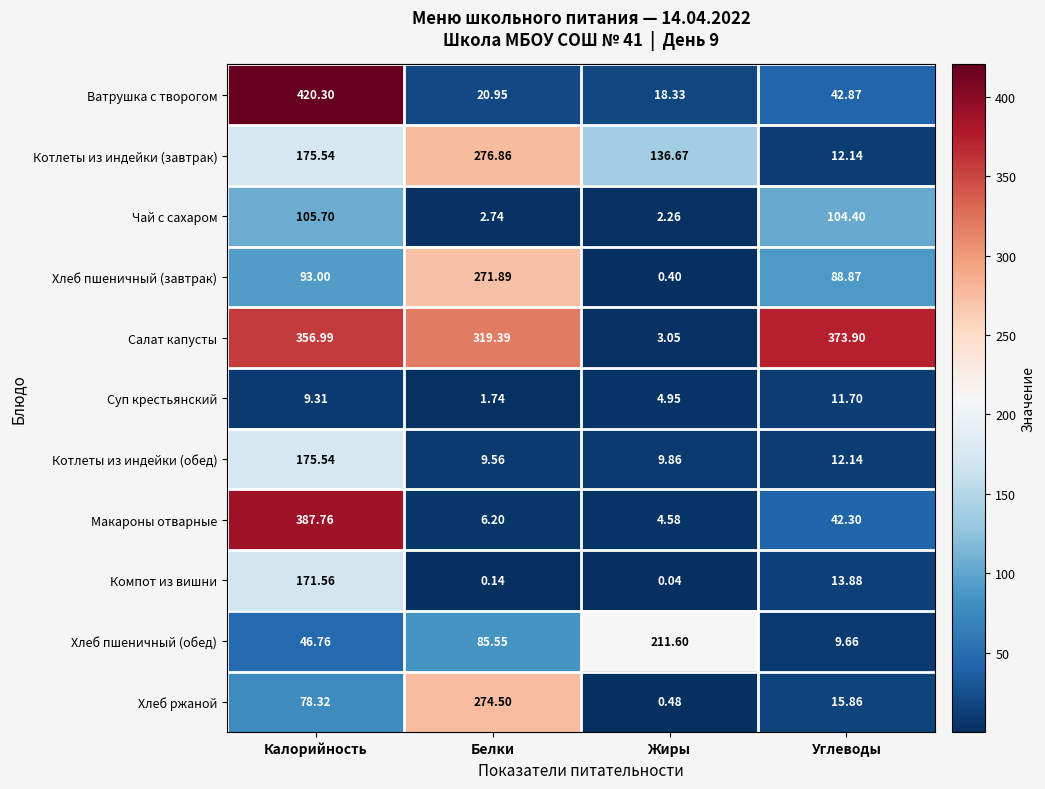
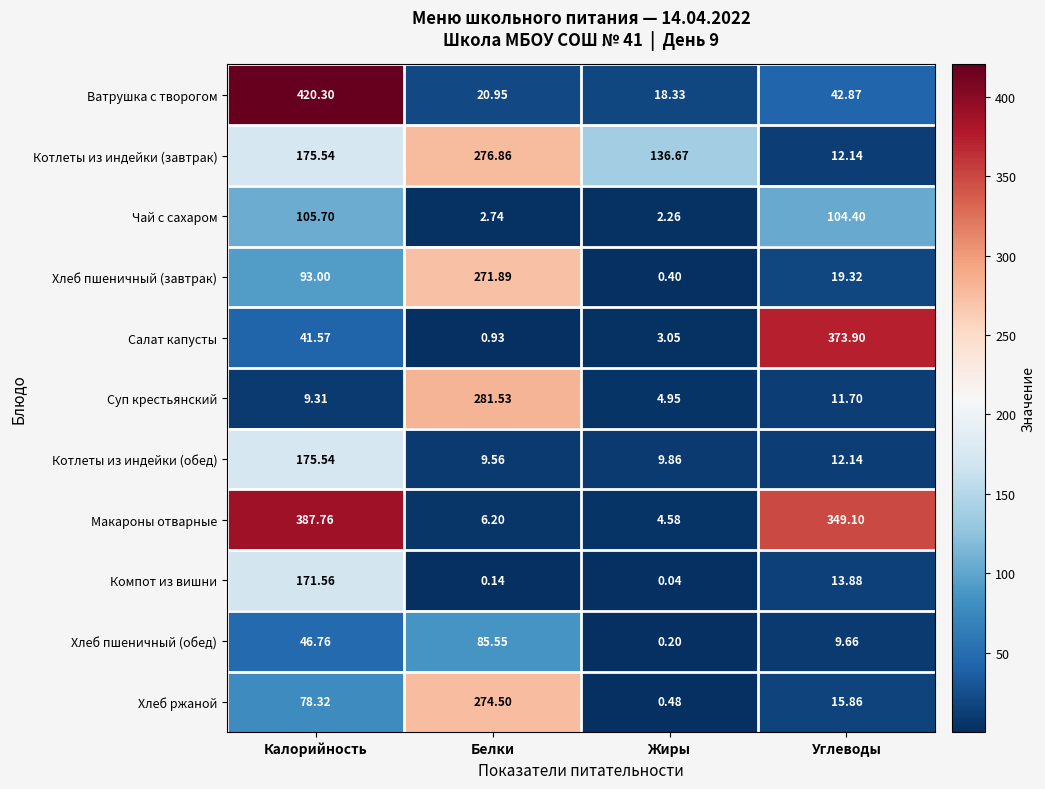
Хлеб пшеничный (завтрак), Углеводы: 88.87 -> 19.32
Салат капусты, Калорийность: 356.99 -> 41.57
Салат капусты, Белки: 319.39 -> 0.93
Суп крестьянский, Белки: 1.74 -> 281.53
Макароны отварные, Углеводы: 42.30 -> 349.10
Хлеб пшеничный (обед), Жиры: 211.60 -> 0.20
